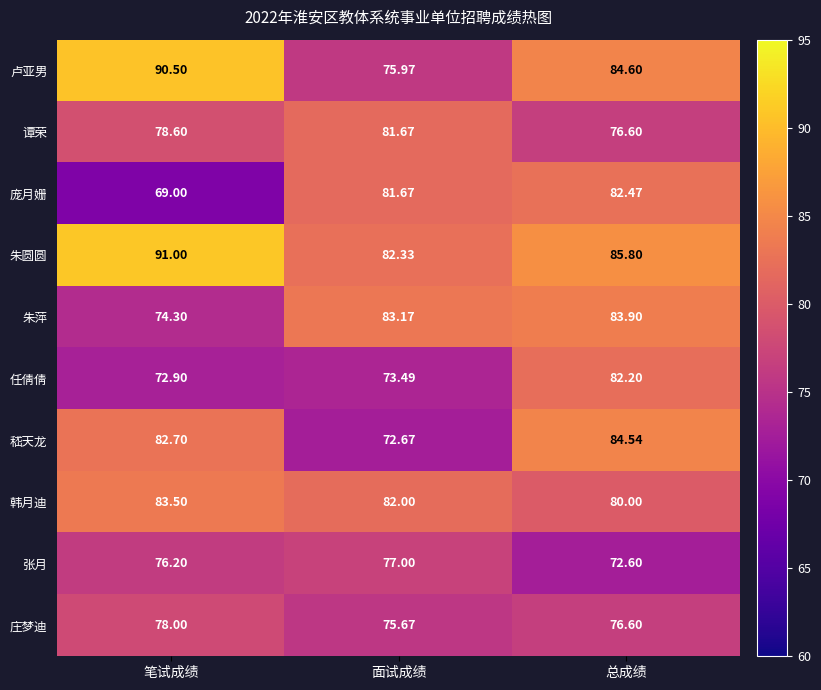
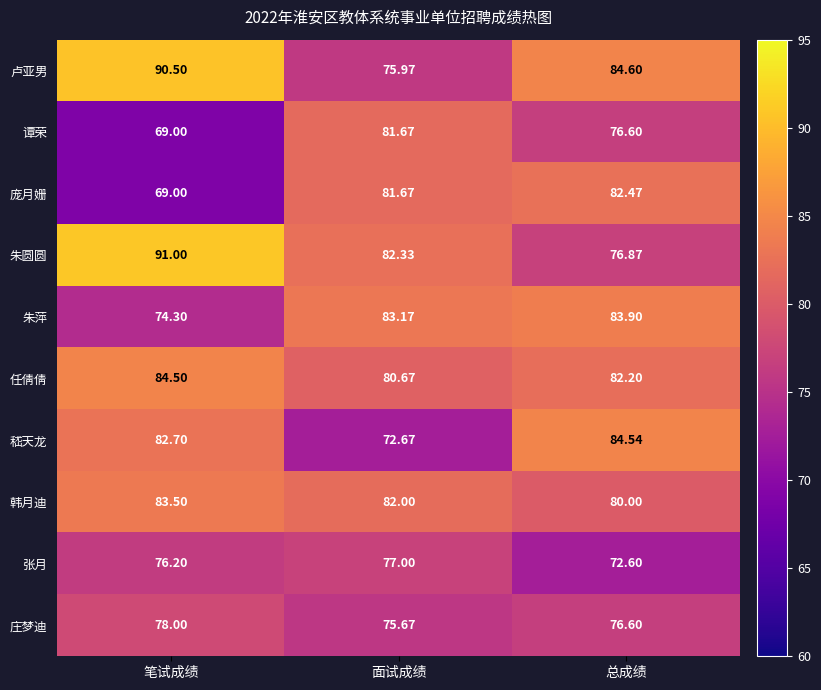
谭荣, 笔试成绩: 78.60 -> 69.00
朱圆圆, 总成绩: 85.80 -> 76.87
任倩倩, 笔试成绩: 72.90 -> 84.50
任倩倩, 面试成绩: 73.49 -> 80.67
